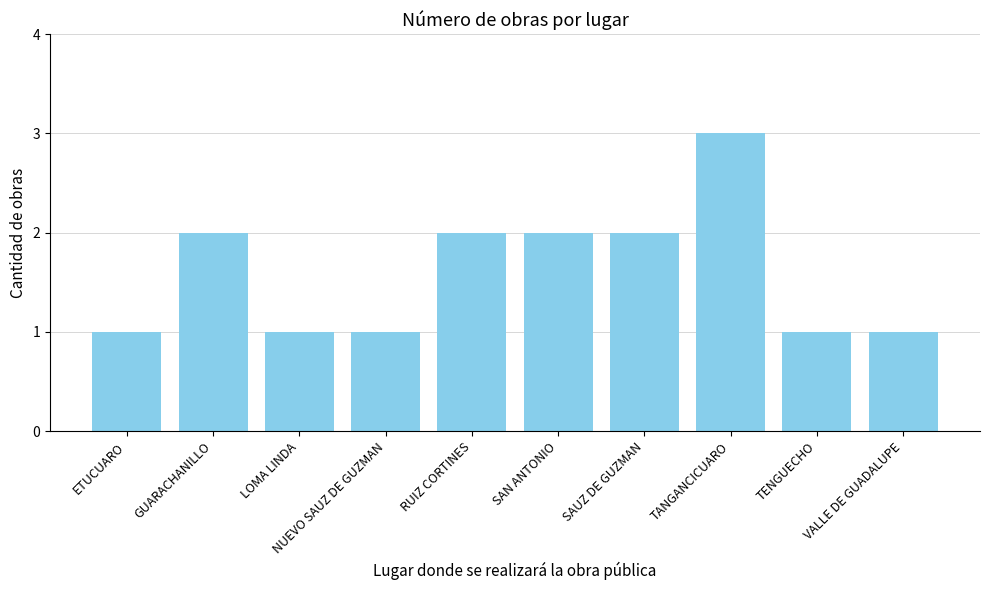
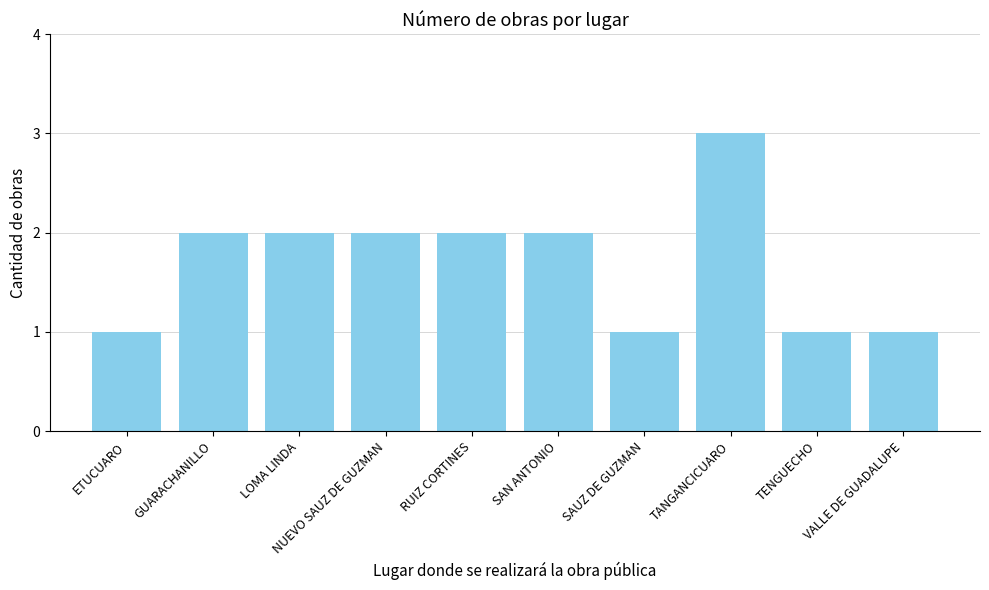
LOMA LINDA: 1 -> 2
NUEVO SAUZ DE GUZMAN: 1 -> 2
SAUZ DE GUZMAN: 2 -> 1
